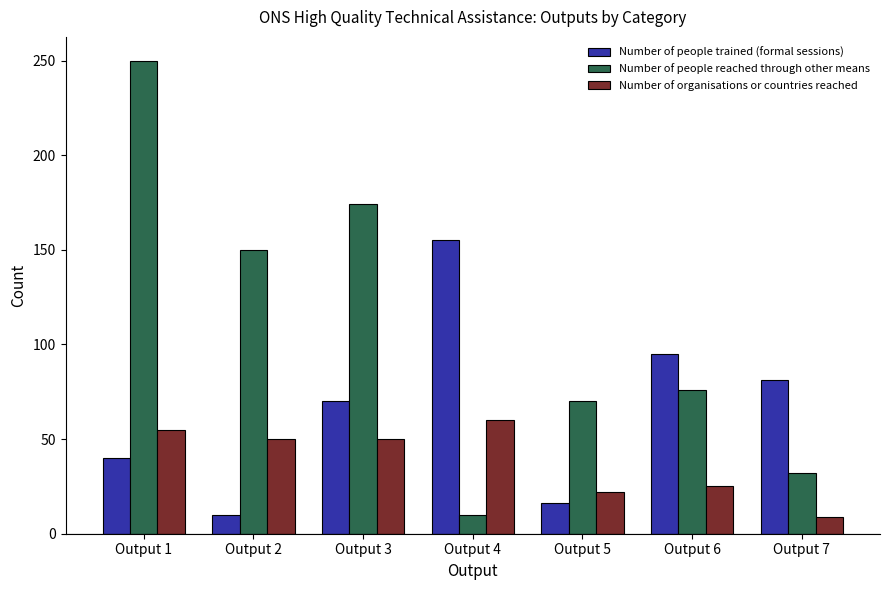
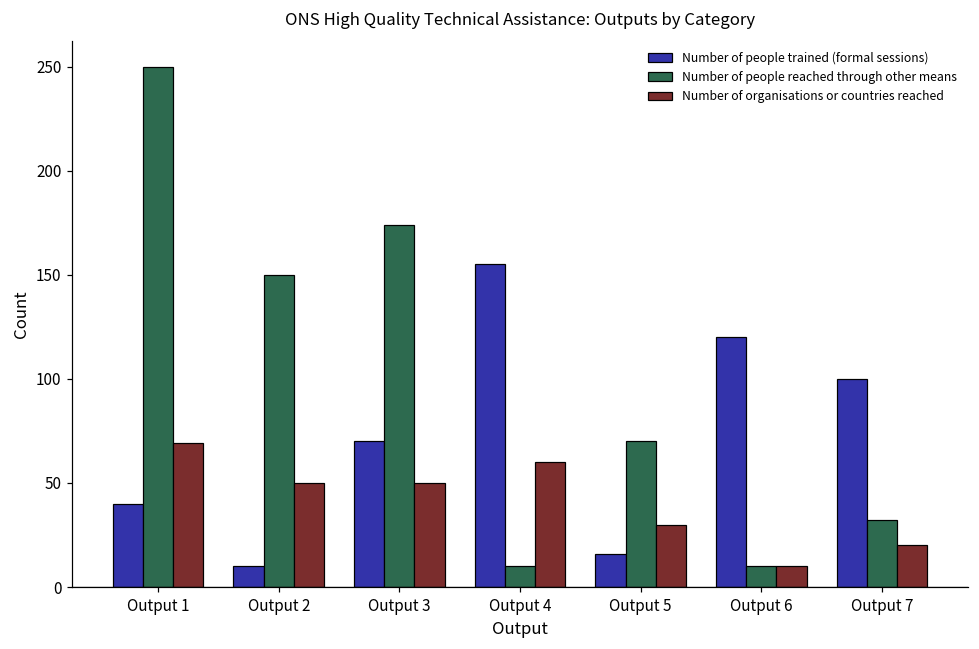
Number of organisations or countries reached, Output 1: 55 -> 69
Number of organisations or countries reached, Output 5: 22 -> 30
Number of people trained (formal sessions), Output 6: 95 -> 120
Number of people reached through other means, Output 6: 76 -> 10
Number of organisations or countries reached, Output 6: 25 -> 10
Number of people trained (formal sessions), Output 7: 81 -> 100
Number of organisations or countries reached, Output 7: 9 -> 20
